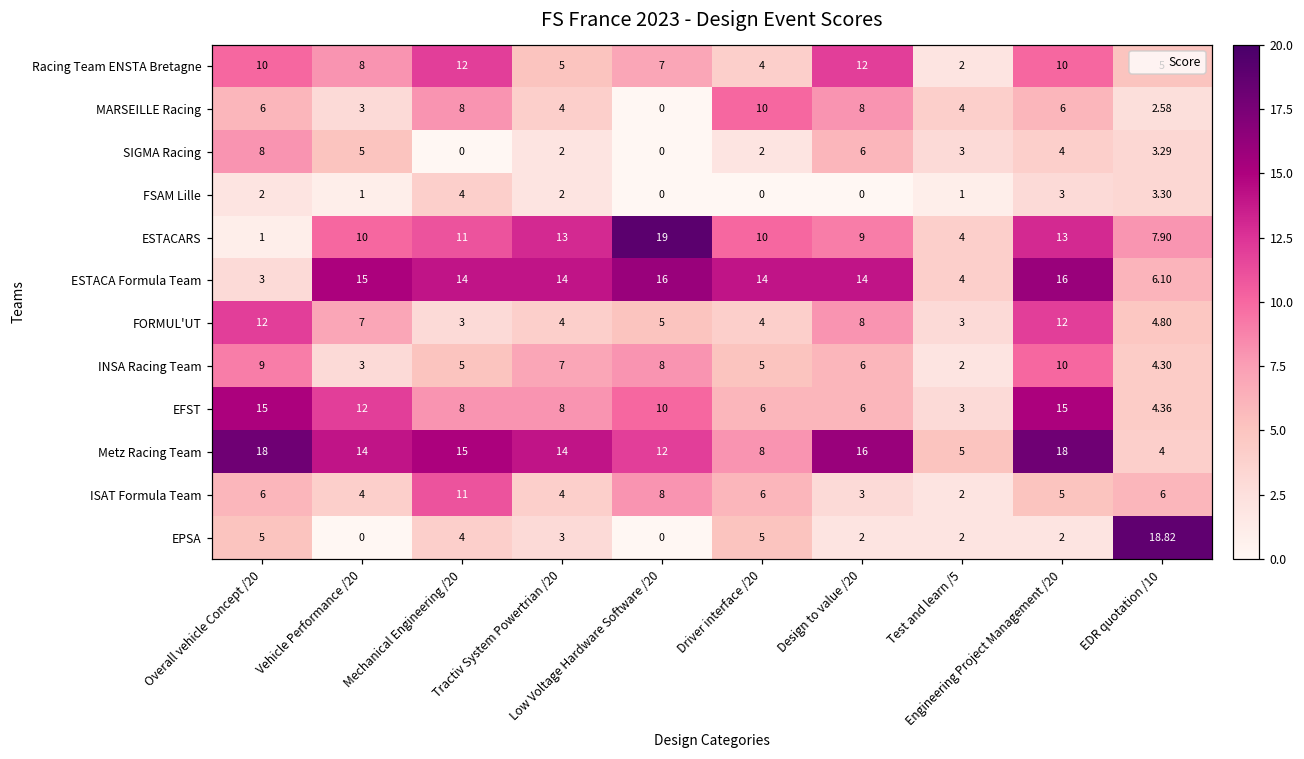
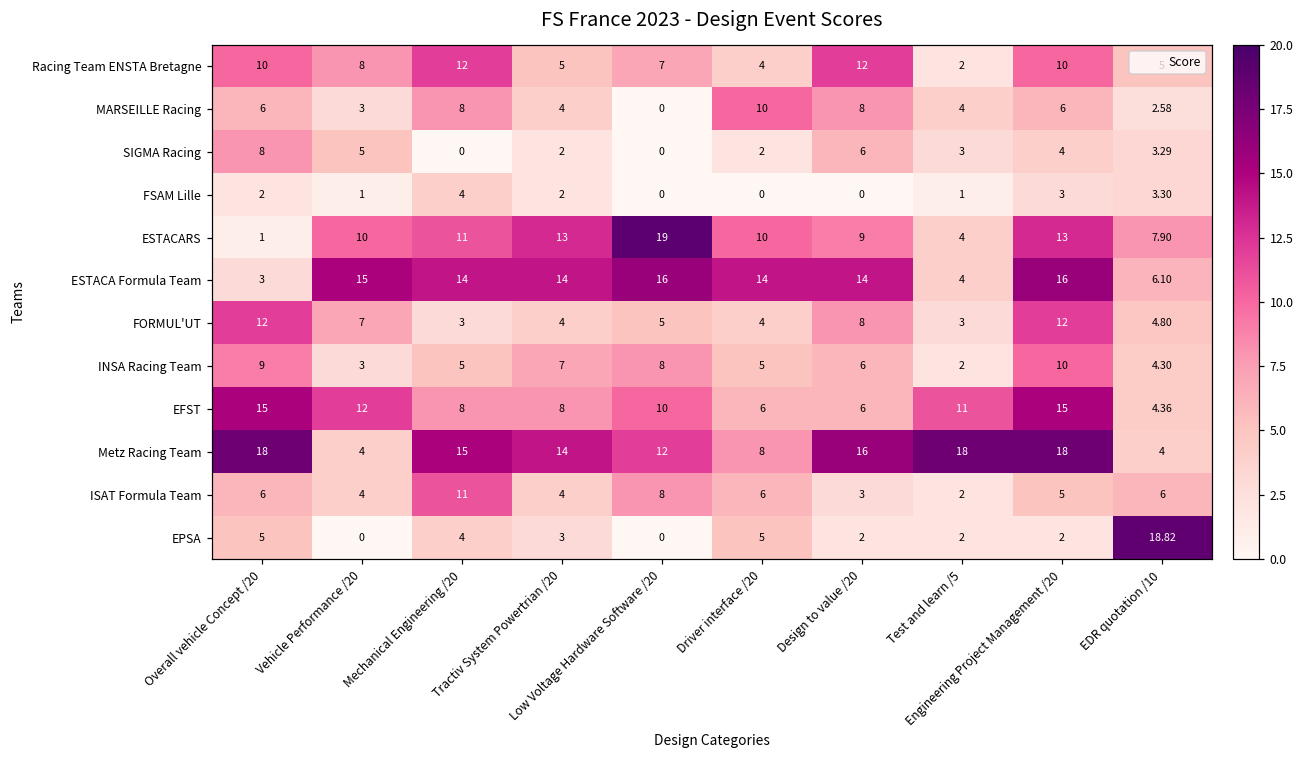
EFST, Test and learn /5: 3 -> 11
Metz Racing Team, Vehicle Performance /20: 14 -> 4
Metz Racing Team, Test and learn /5: 5 -> 18
